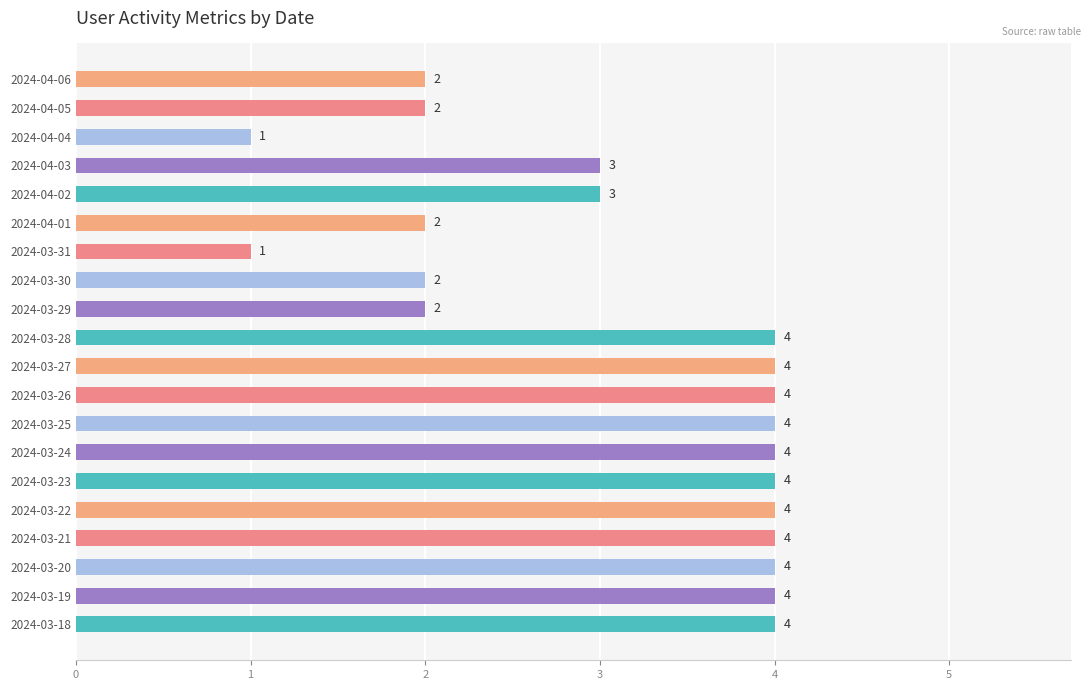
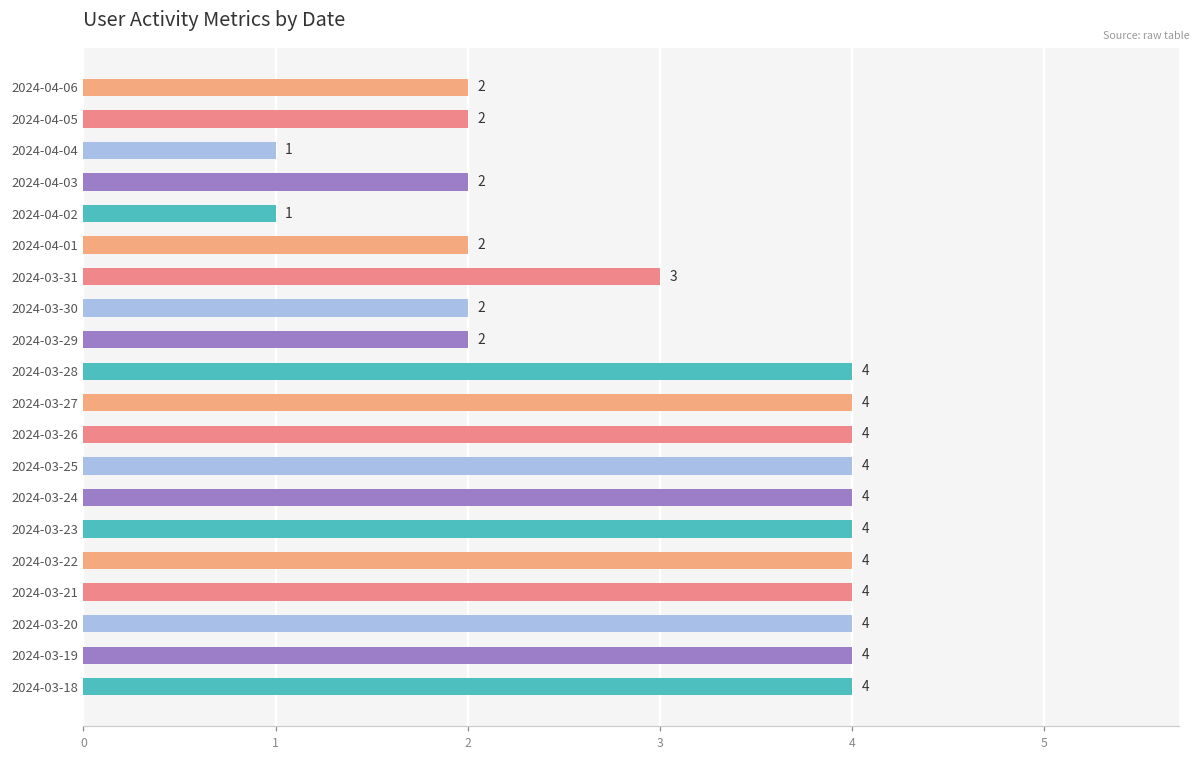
2024-04-03: 3 -> 2
2024-04-02: 3 -> 1
2024-03-31: 1 -> 3
